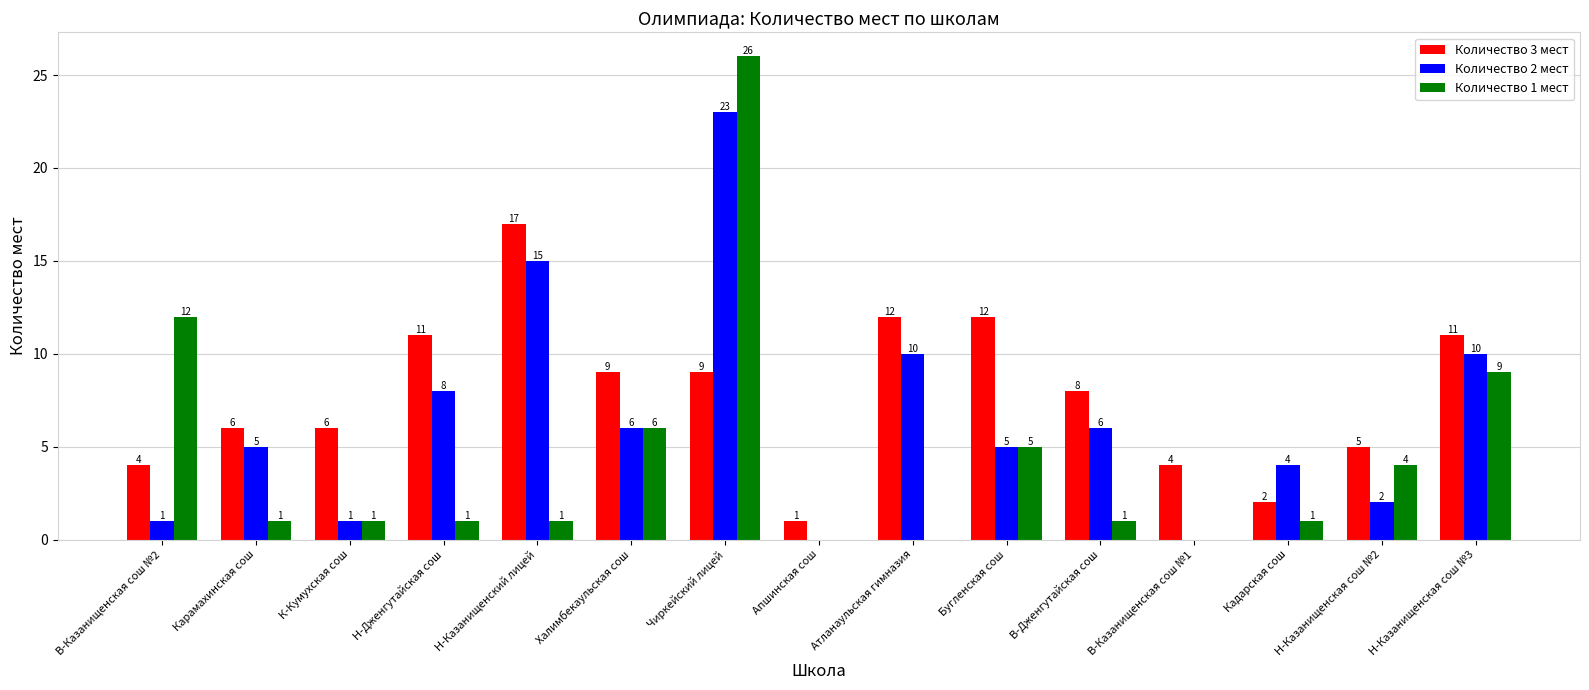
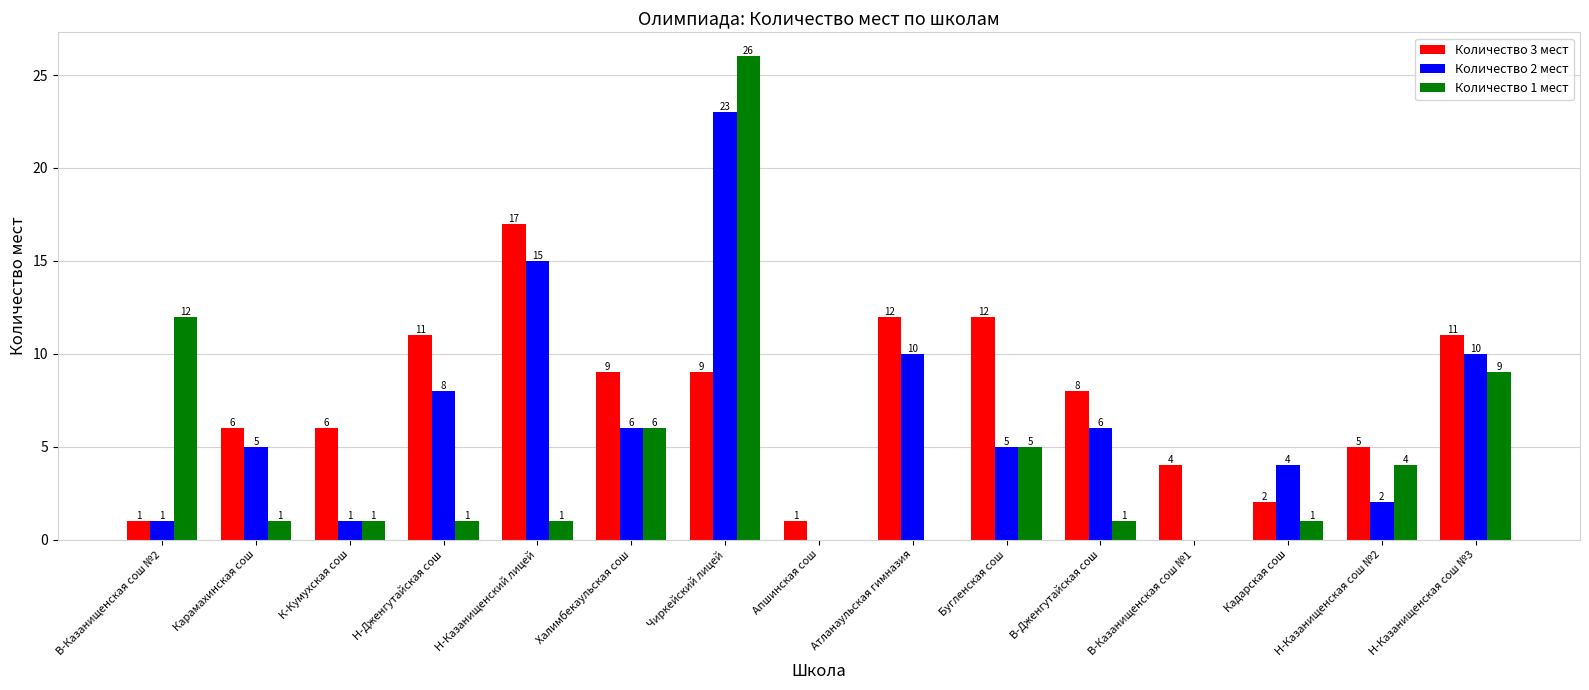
Количество 3 мест, В-Казанищенская сош №2: 4 -> 1
